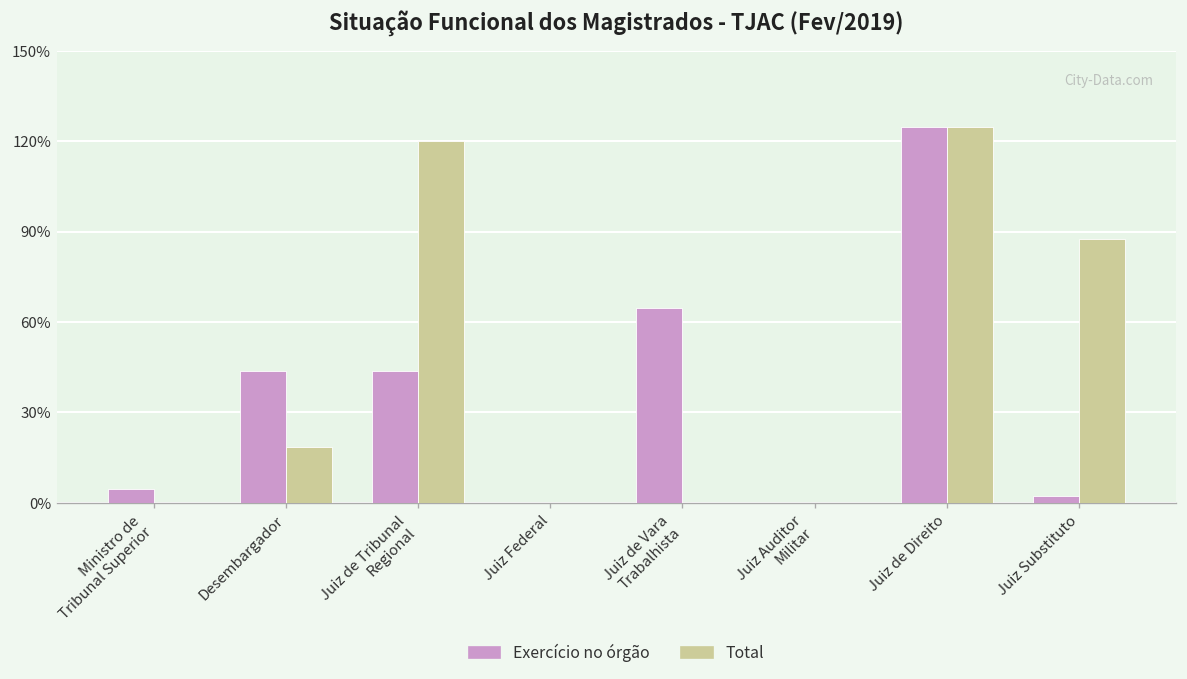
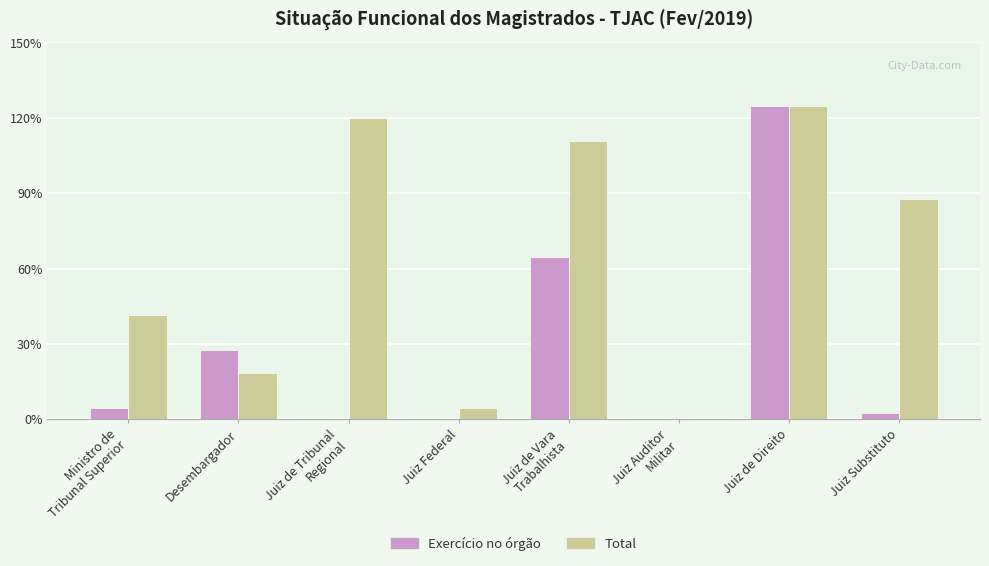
Total, Ministro de Tribunal Superior: 0% -> 42%
Exercício no órgão, Desembargador: 44% -> 28%
Exercício no órgão, Juiz de Tribunal Regional: 44% -> 0%
Total, Juiz Federal: 0% -> 5%
Total, Juiz de Vara Trabalhista: 0% -> 111%
